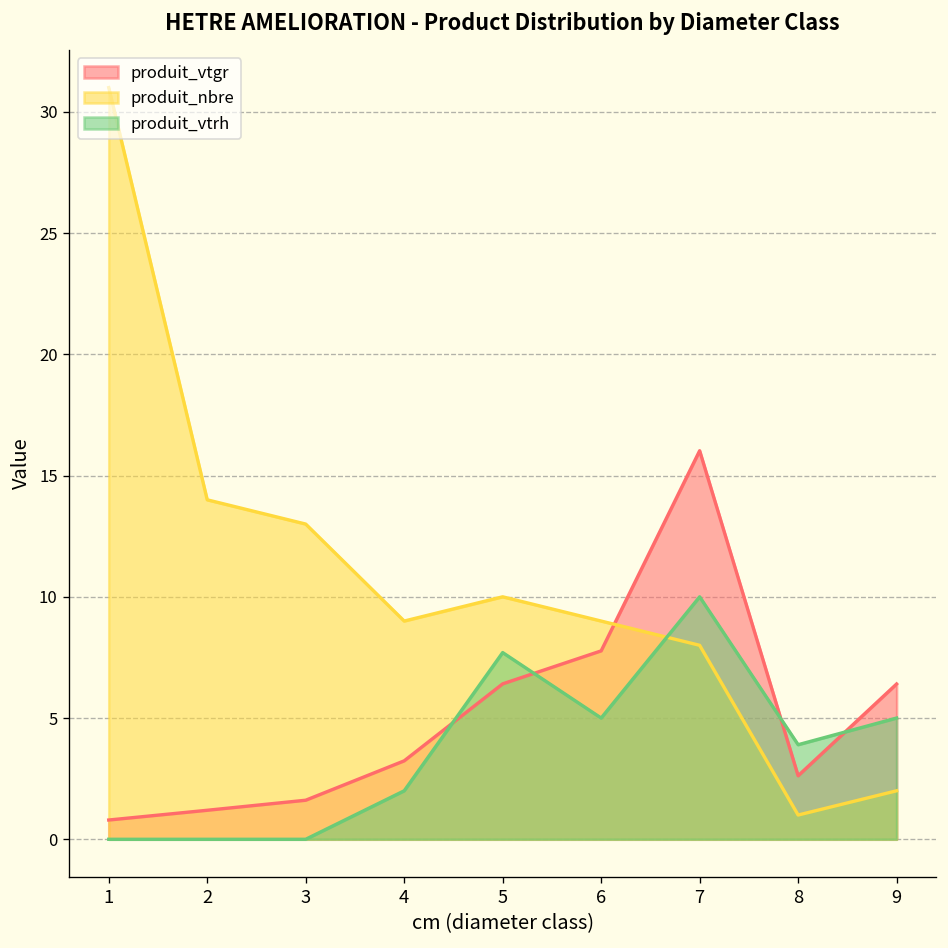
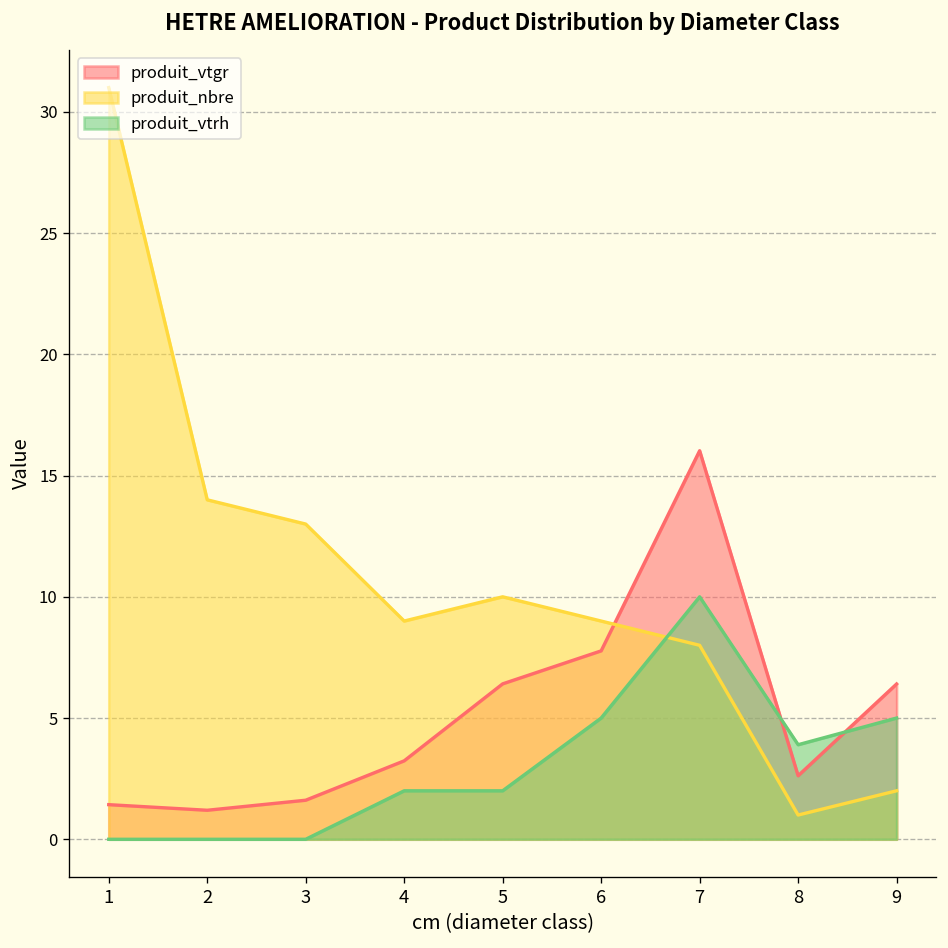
produit_vtgr, 1: 0.8 -> 1.4
produit_vtrh, 5: 7.7 -> 2.0
